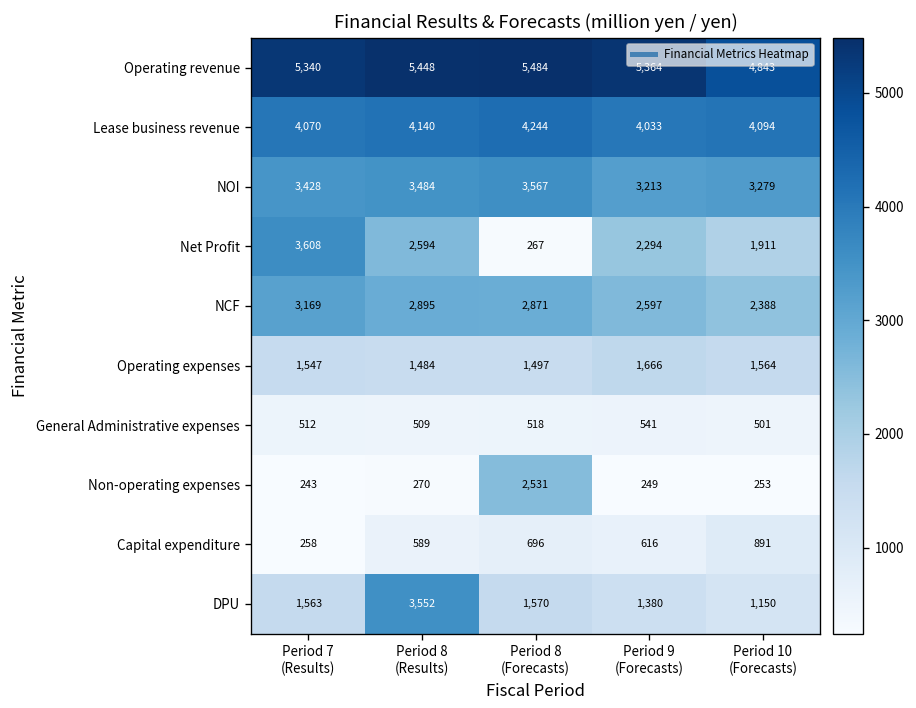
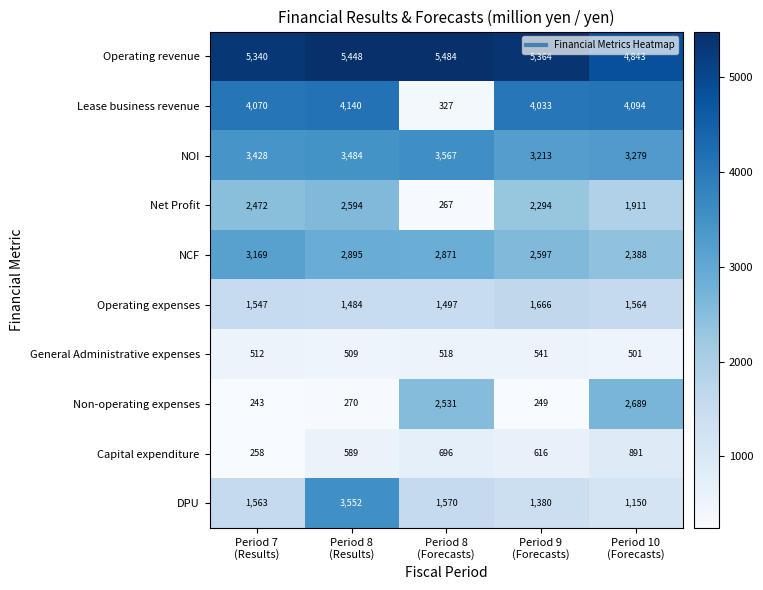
Lease business revenue, Period 8 (Forecasts): 4,244 -> 327
Net Profit, Period 7 (Results): 3,608 -> 2,472
Non-operating expenses, Period 10 (Forecasts): 253 -> 2,689
